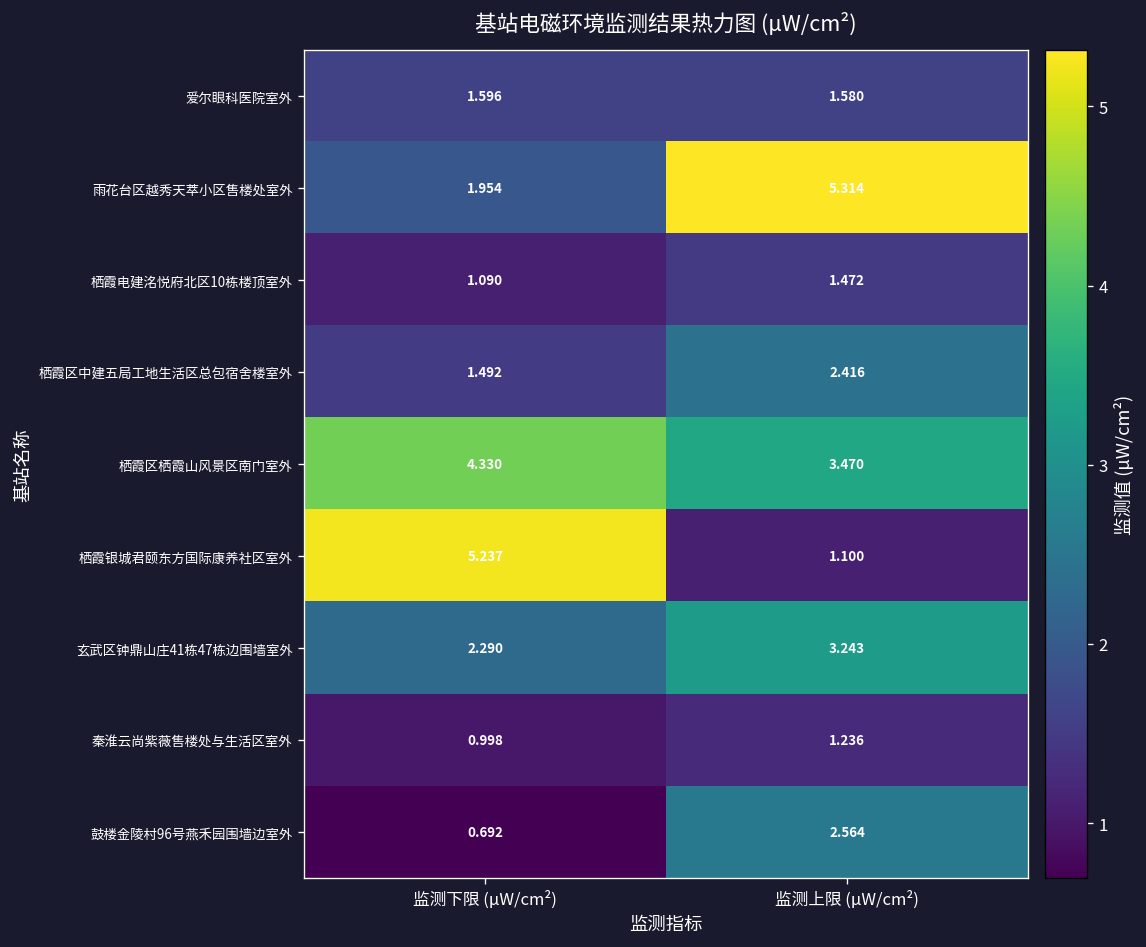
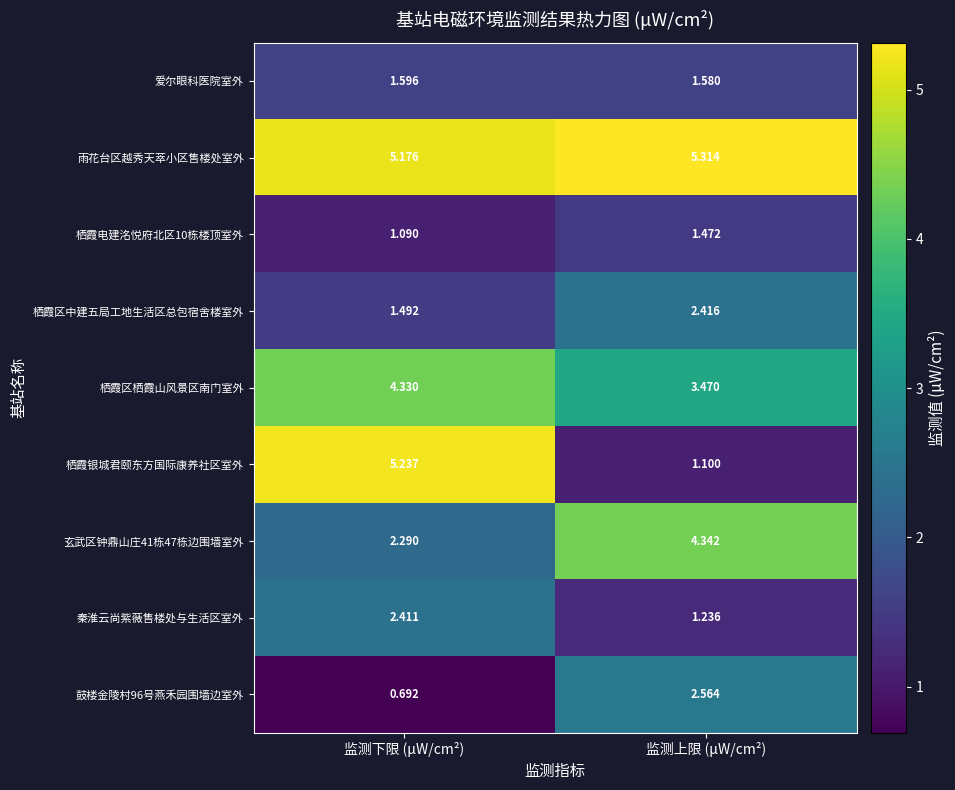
雨花台区越秀天萃小区售楼处室外, 监测下限 (μW/cm²): 1.954 -> 5.176
玄武区钟鼎山庄41栋47栋边围墙室外, 监测上限 (μW/cm²): 3.243 -> 4.342
秦淮云尚紫薇售楼处与生活区室外, 监测下限 (μW/cm²): 0.998 -> 2.411
